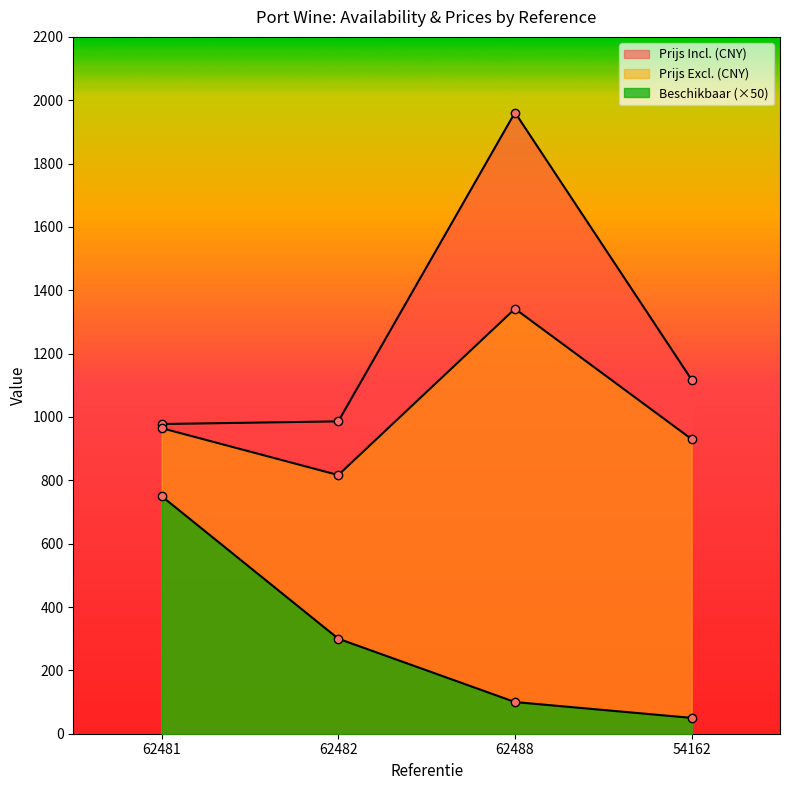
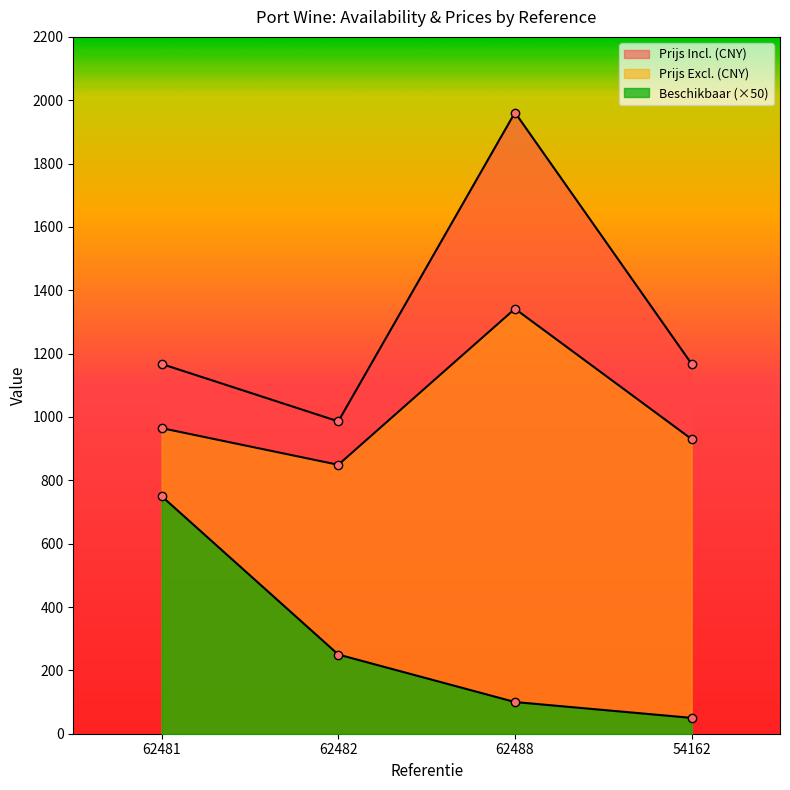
Prijs Incl. (CNY), 62481: 980 -> 1170
Prijs Excl. (CNY), 62482: 820 -> 850
Beschikbaar (×50), 62482: 300 -> 250
Prijs Incl. (CNY), 54162: 1120 -> 1170
